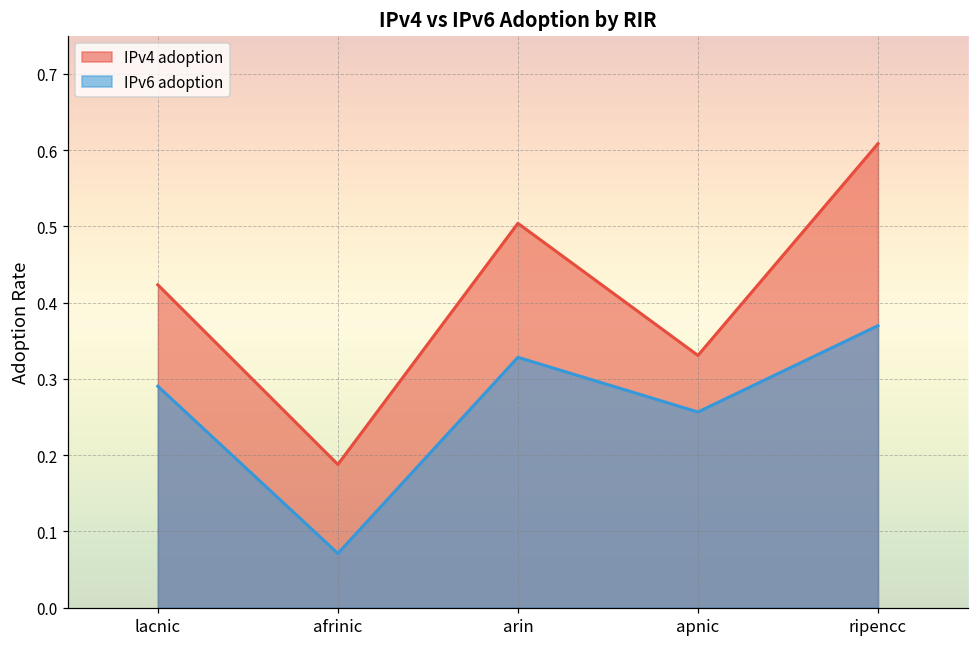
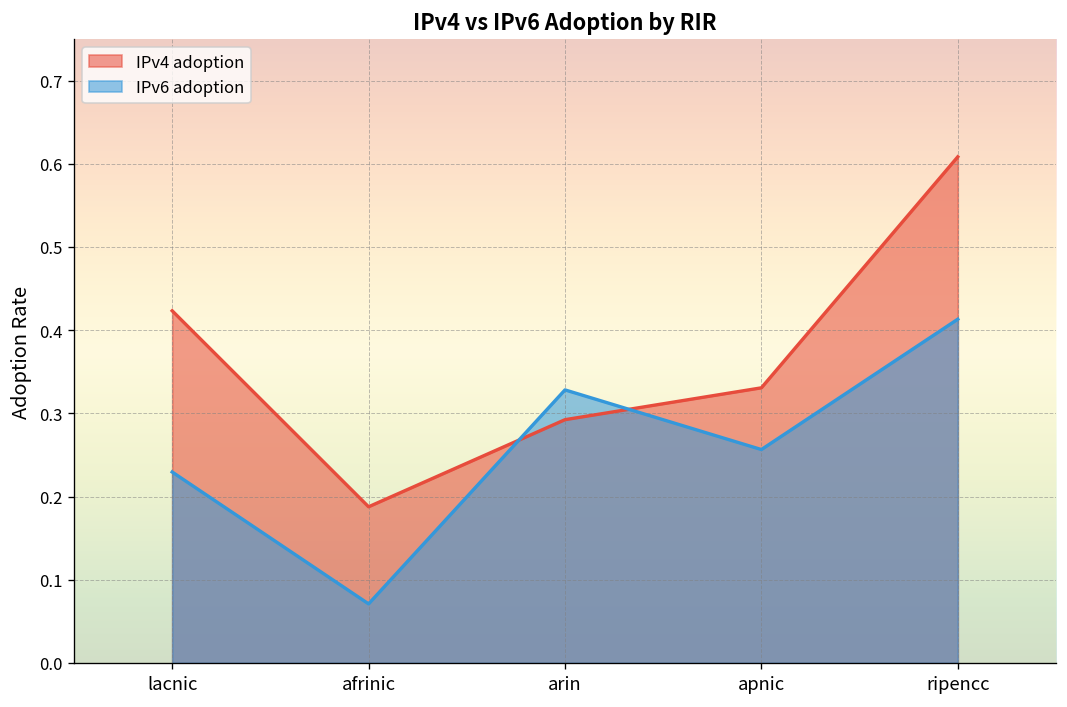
IPv6 adoption, lacnic: 0.29 -> 0.23
IPv4 adoption, arin: 0.50 -> 0.29
IPv6 adoption, ripencc: 0.37 -> 0.41
